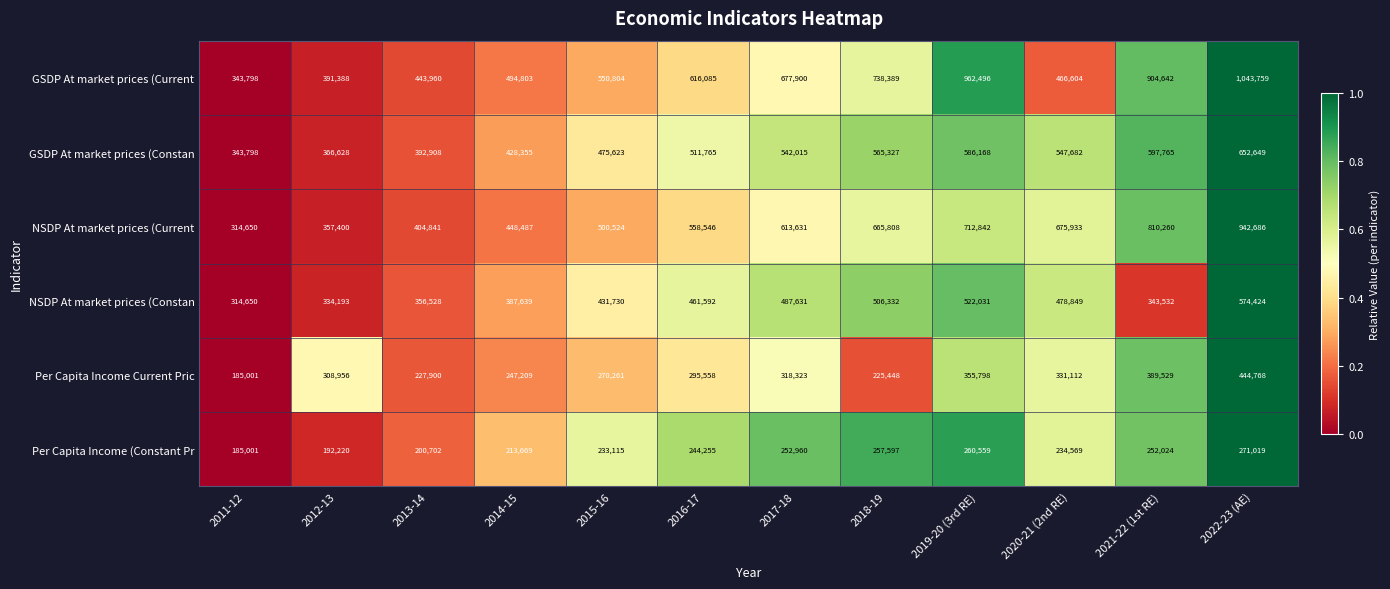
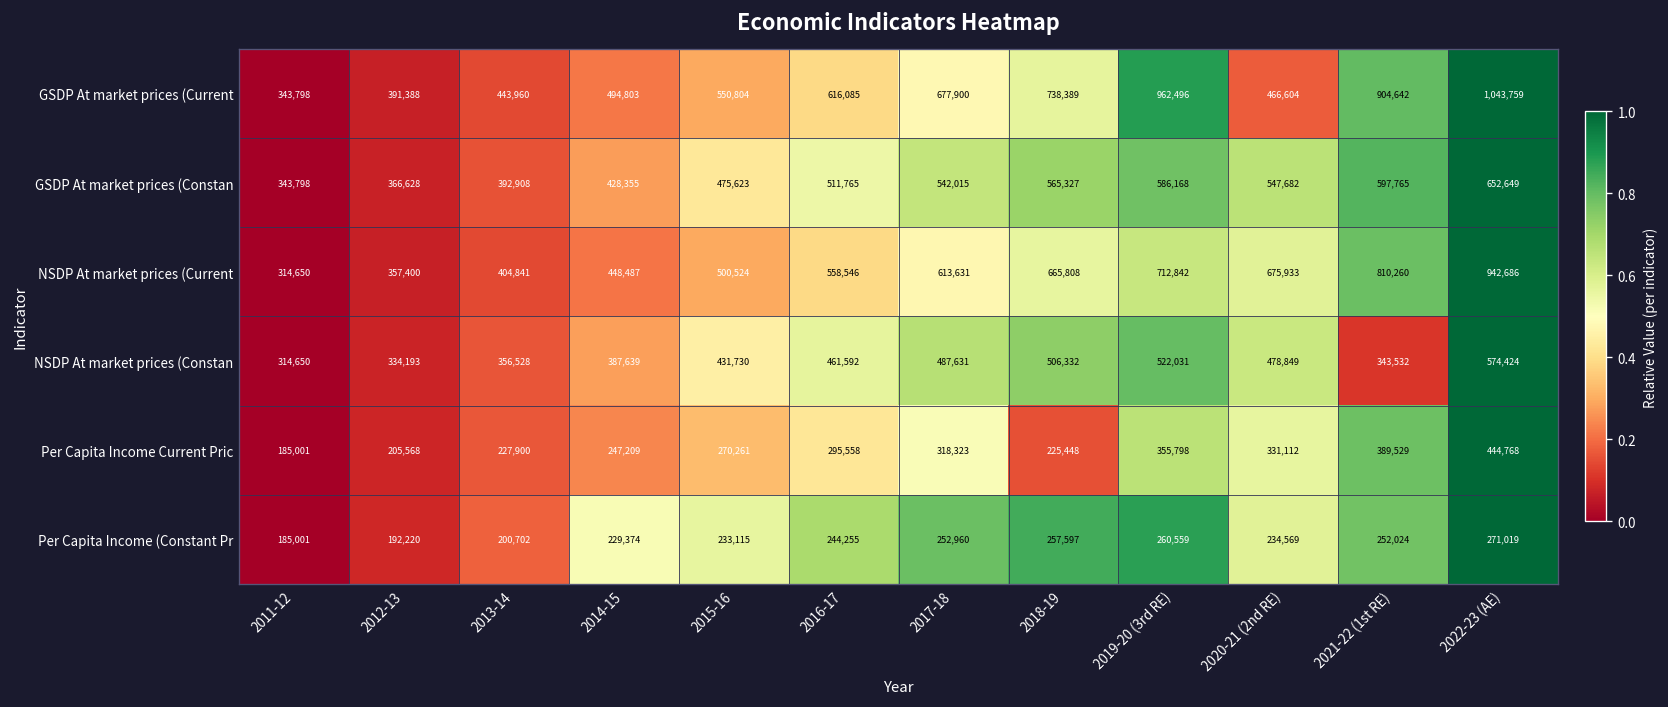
Per Capita Income Current Pric, 2012-13: 308,956 -> 205,568
Per Capita Income (Constant Pr, 2014-15: 213,669 -> 229,374
